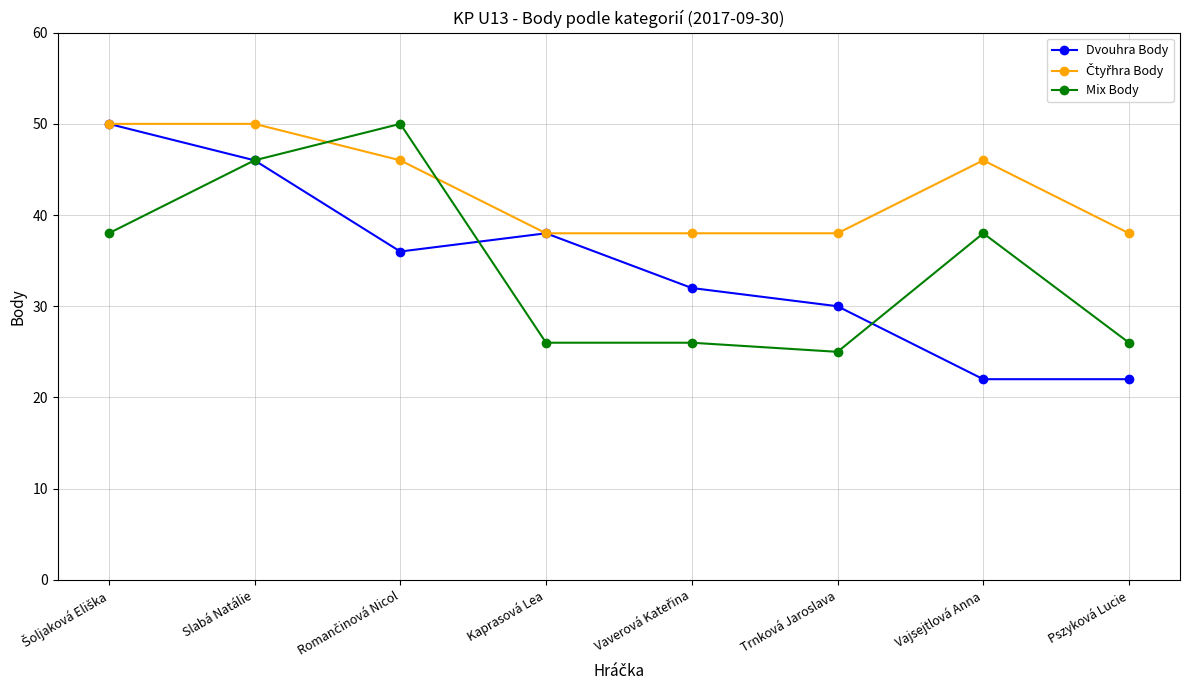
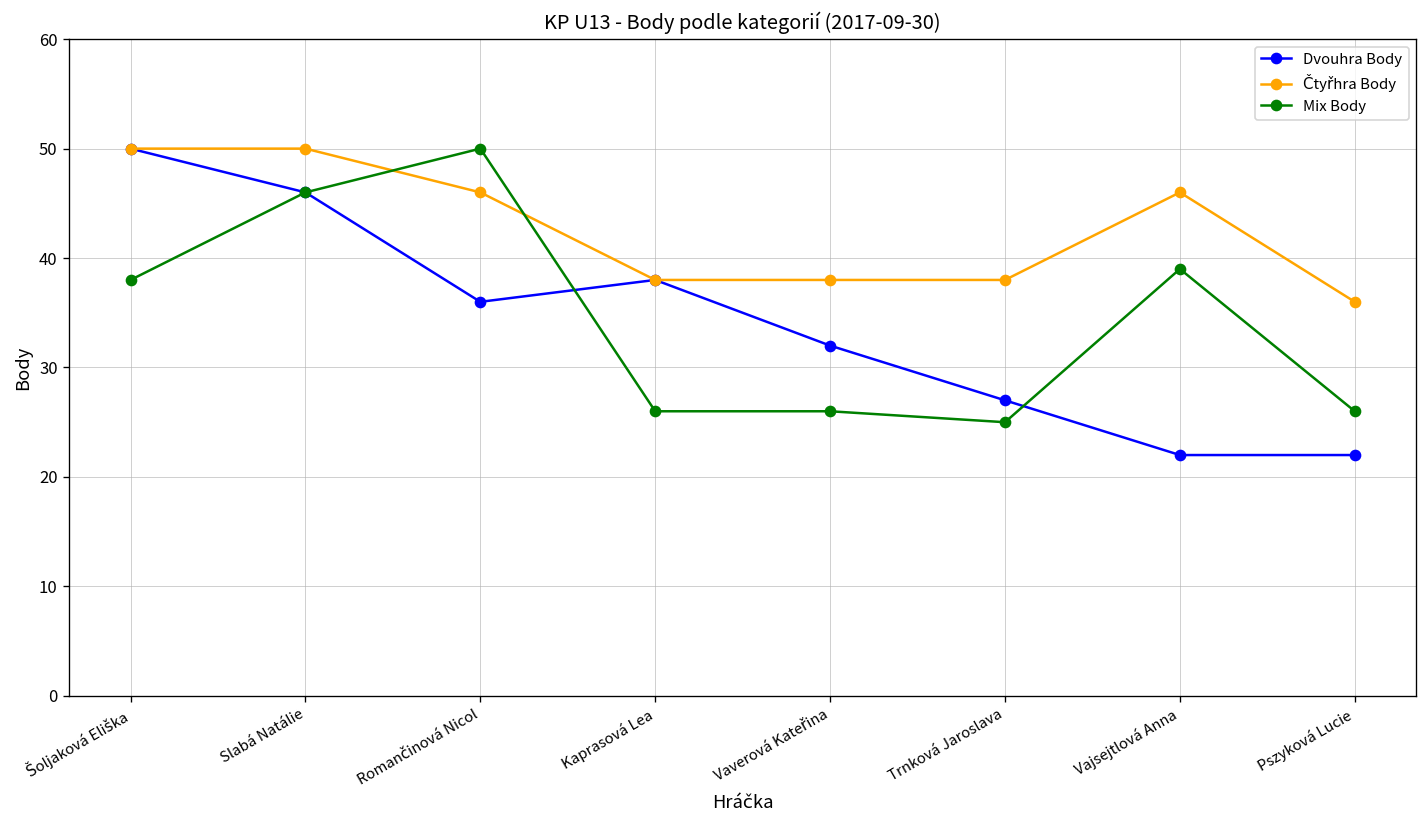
Dvouhra Body, Trnková Jaroslava: 30 -> 27
Mix Body, Vajsejtlová Anna: 38 -> 39
Čtyřhra Body, Pszyková Lucie: 38 -> 36
